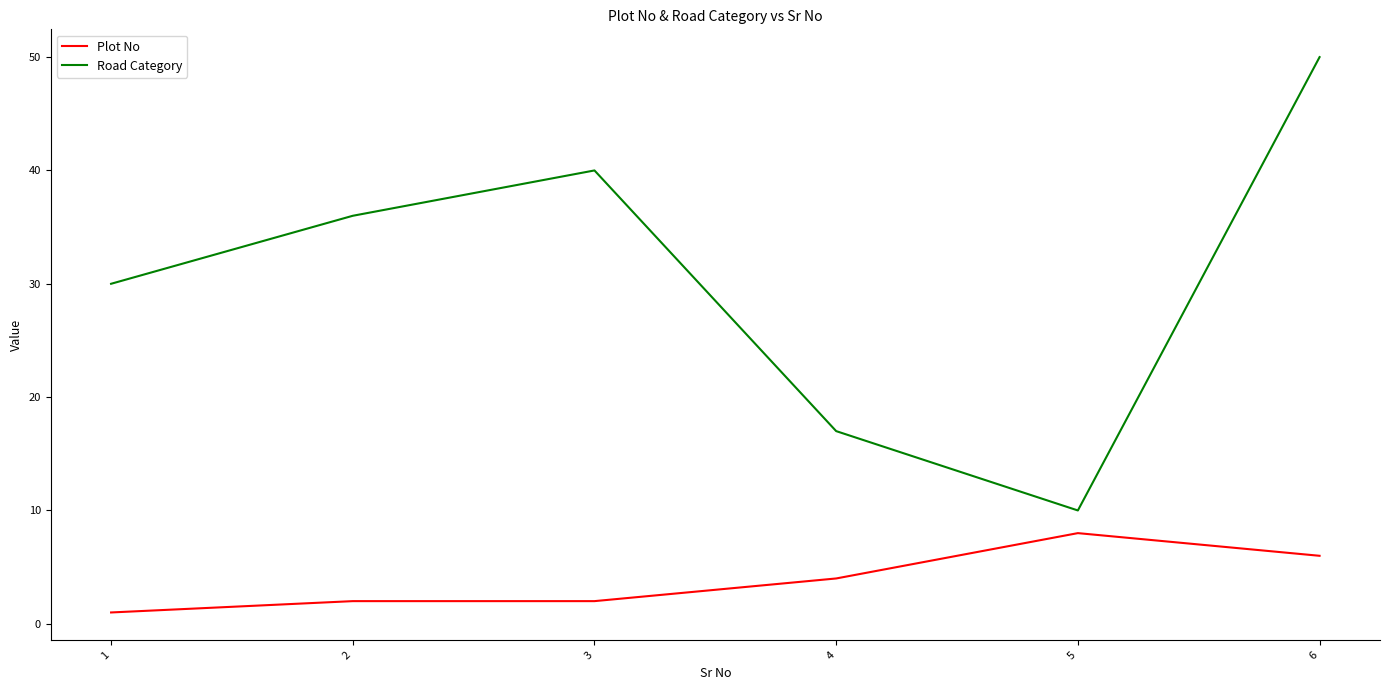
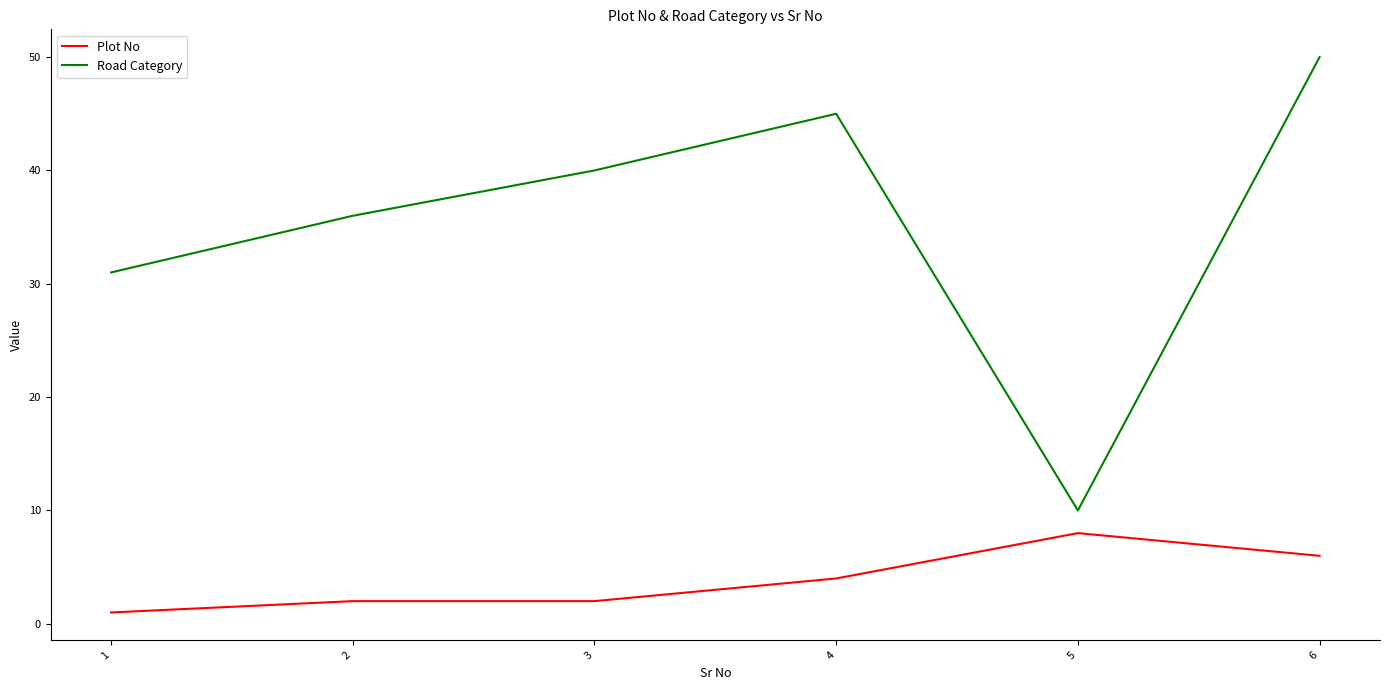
Road Category, 1: 30 -> 31
Road Category, 4: 17 -> 45
